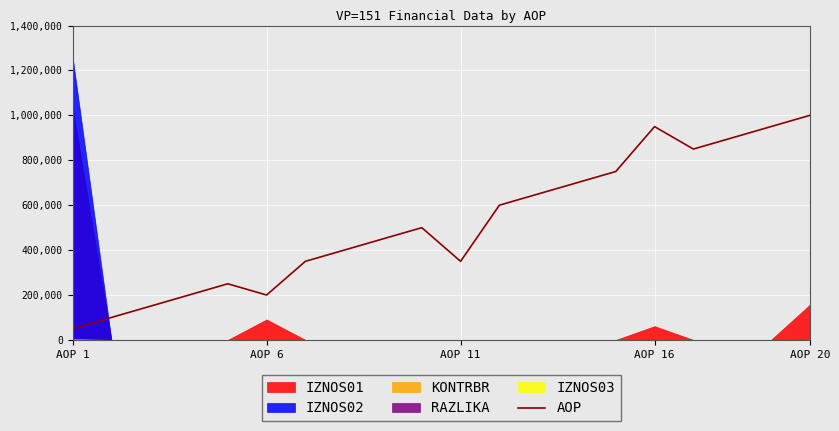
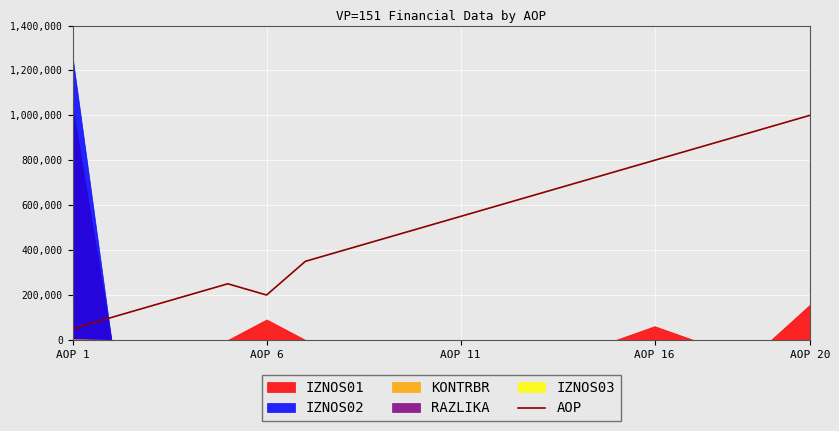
AOP, AOP 11: 350,000 -> 550,000
AOP, AOP 16: 950,000 -> 800,000
